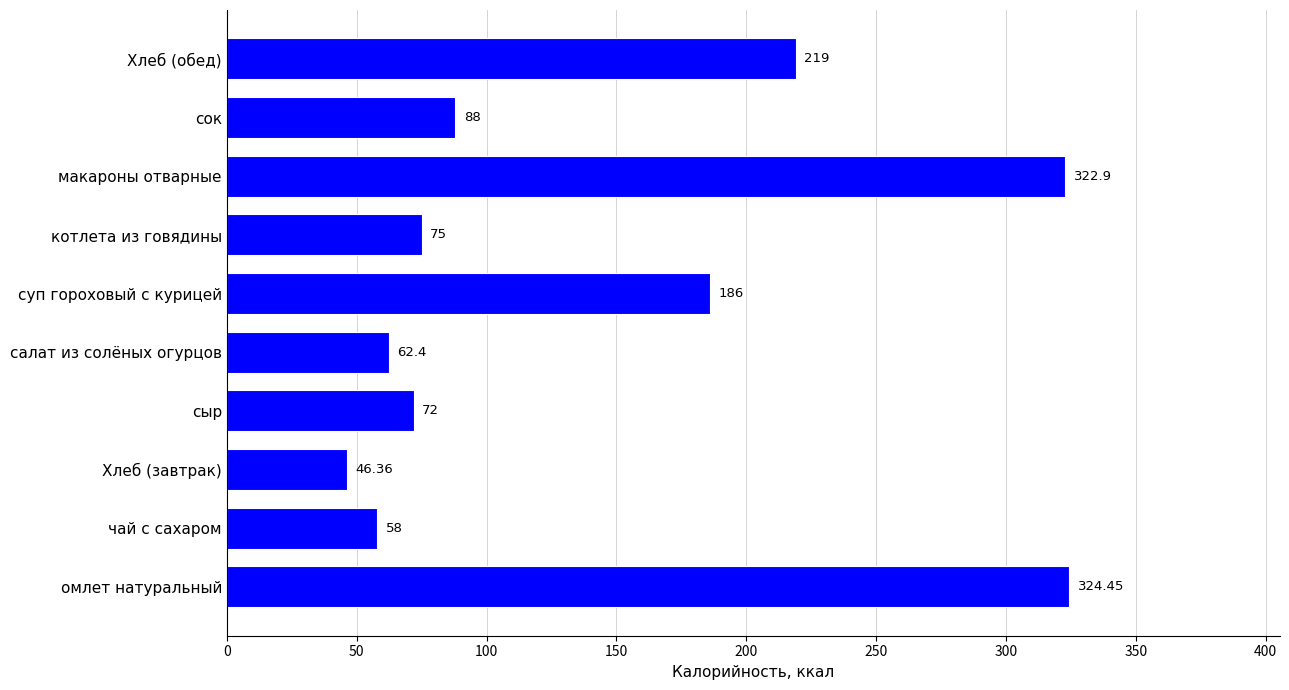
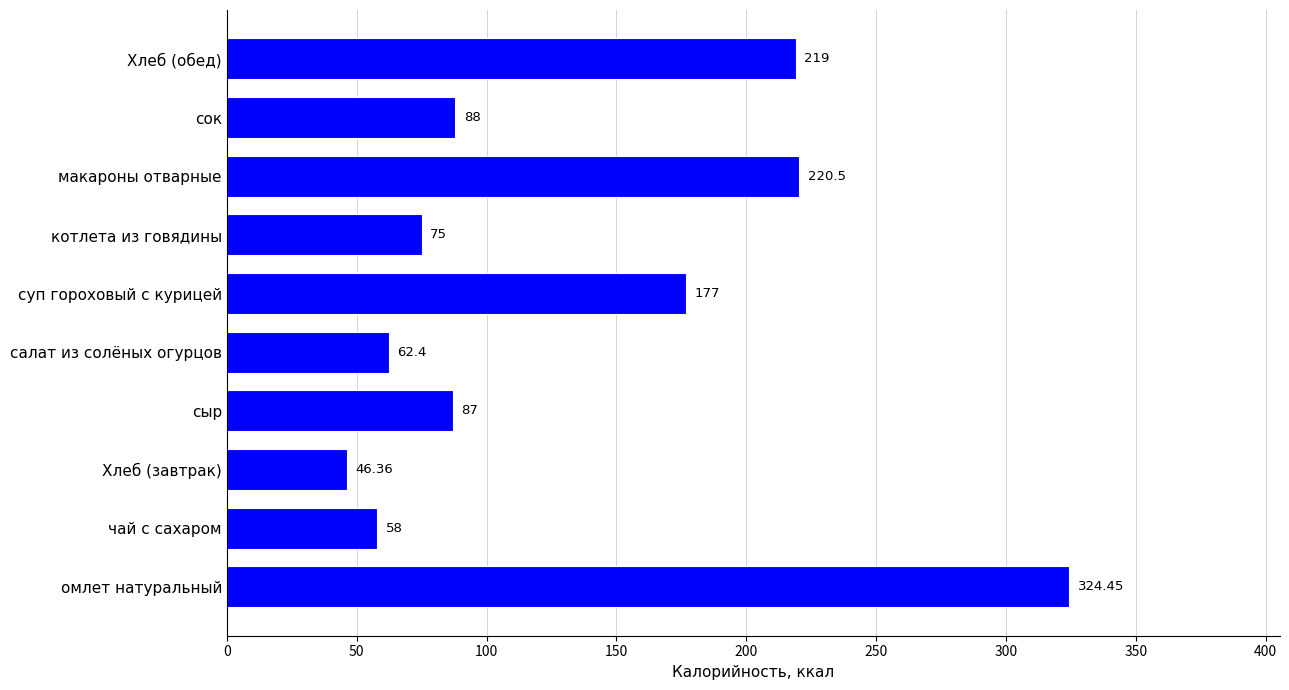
макароны отварные: 322.9 -> 220.5
суп гороховый с курицей: 186 -> 177
сыр: 72 -> 87
